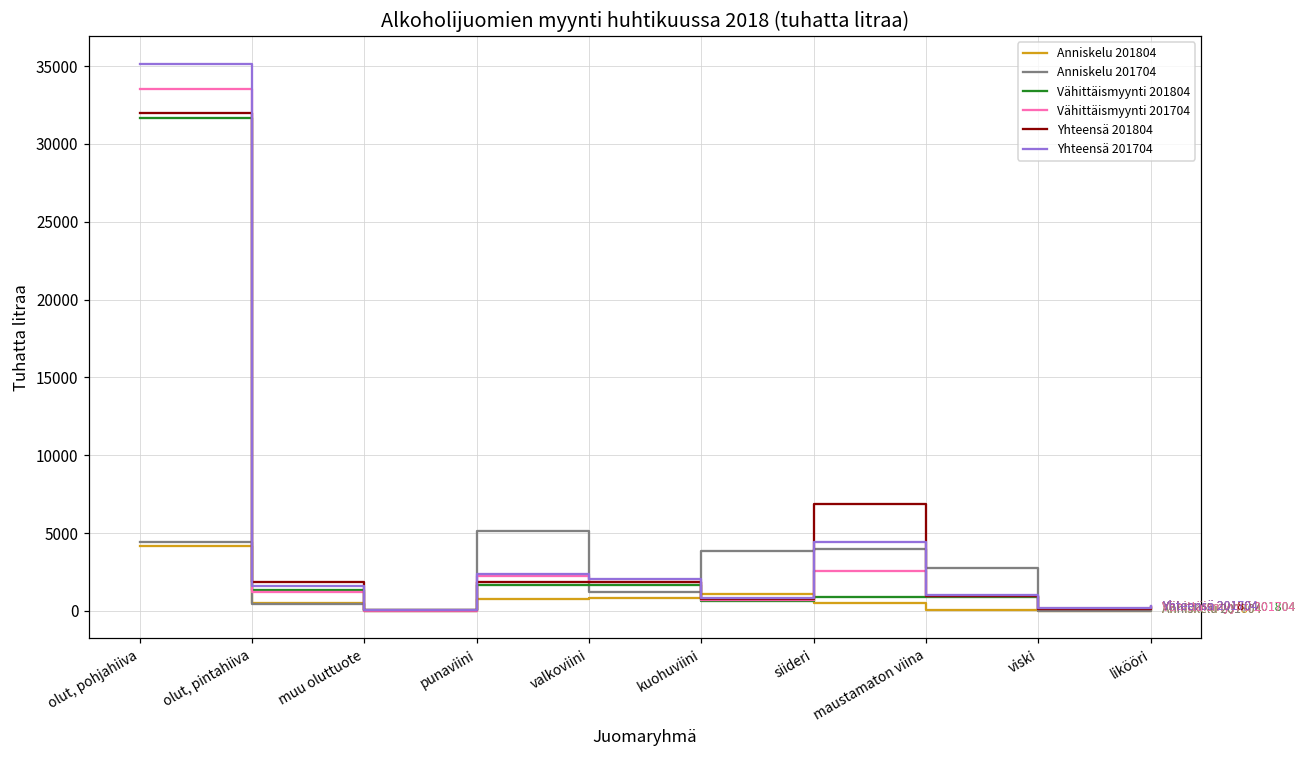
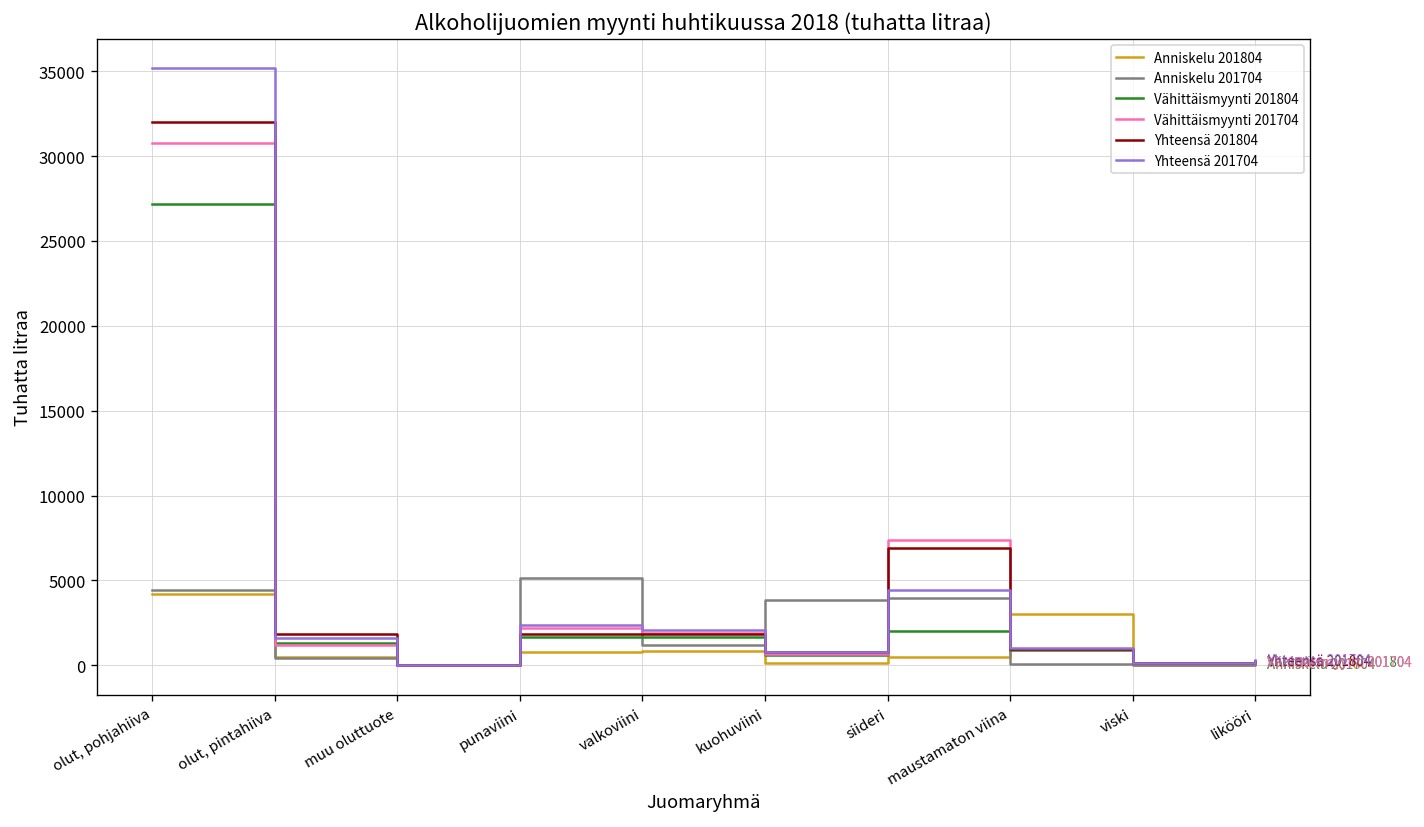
Vähittäismyynti 201804, olut, pohjahiiva: 31700 -> 27200
Vähittäismyynti 201704, olut, pohjahiiva: 33600 -> 30700
Anniskelu 201804, kuohuviini: 1100 -> 100
Vähittäismyynti 201804, siideri: 900 -> 2000
Vähittäismyynti 201704, siideri: 2500 -> 7400
Anniskelu 201804, maustamaton viina: 100 -> 3000
Anniskelu 201704, maustamaton viina: 2700 -> 100
